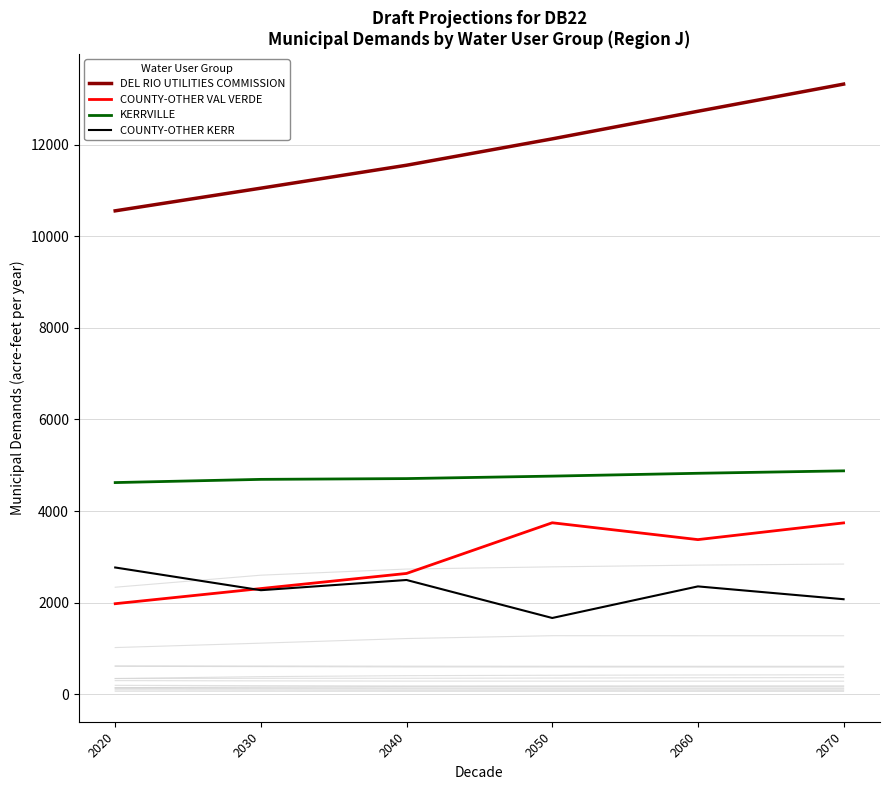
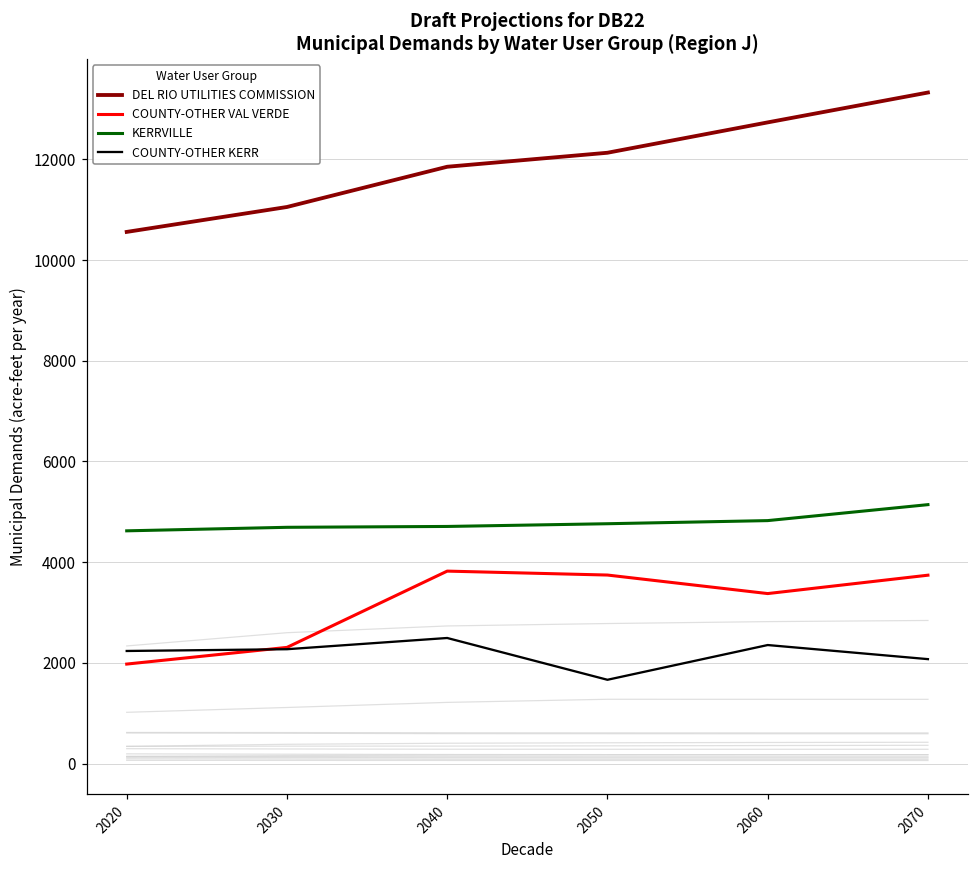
COUNTY-OTHER KERR, 2020: 2800 -> 2200
DEL RIO UTILITIES COMMISSION, 2040: 11600 -> 11900
COUNTY-OTHER VAL VERDE, 2040: 2600 -> 3800
KERRVILLE, 2070: 4900 -> 5100
